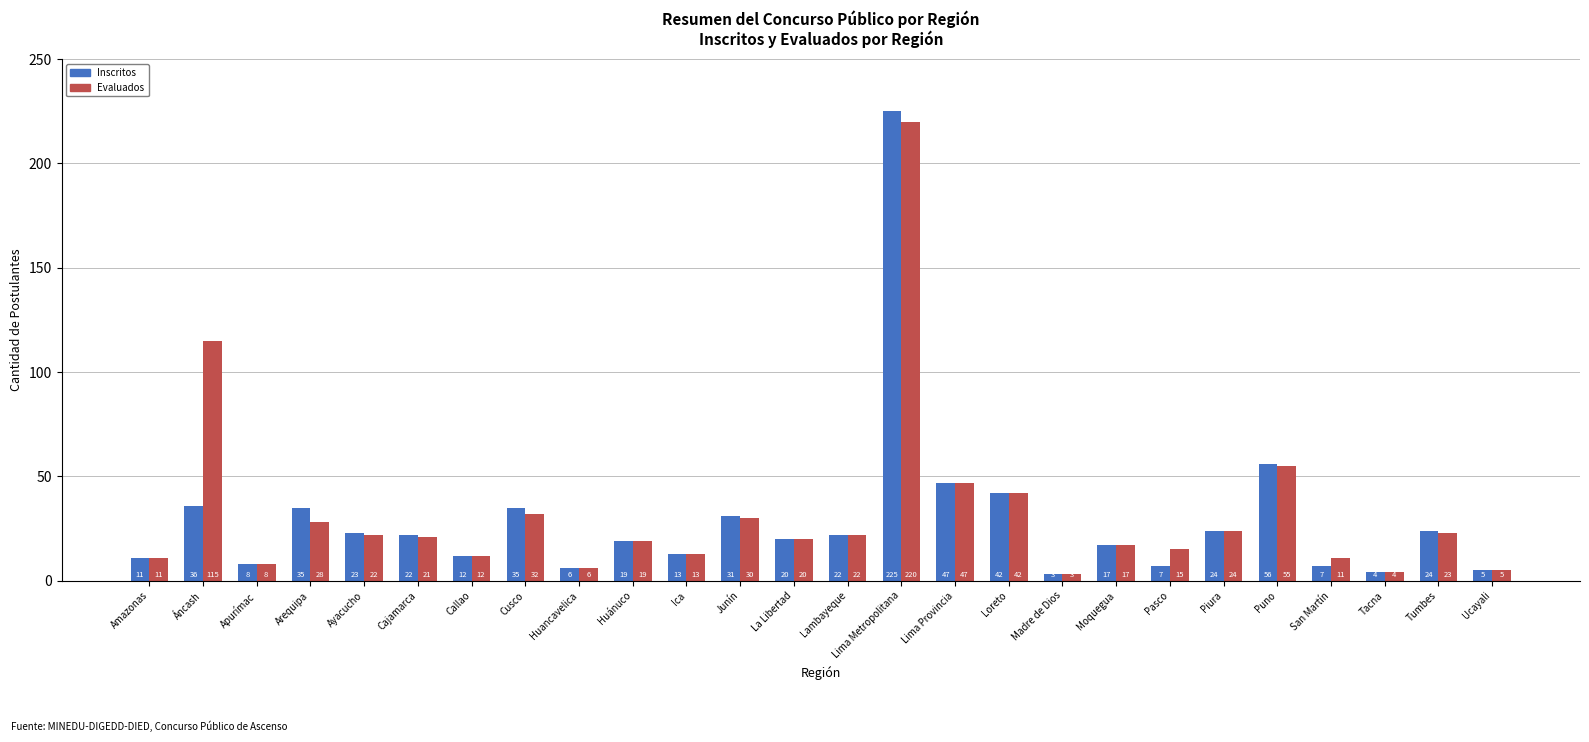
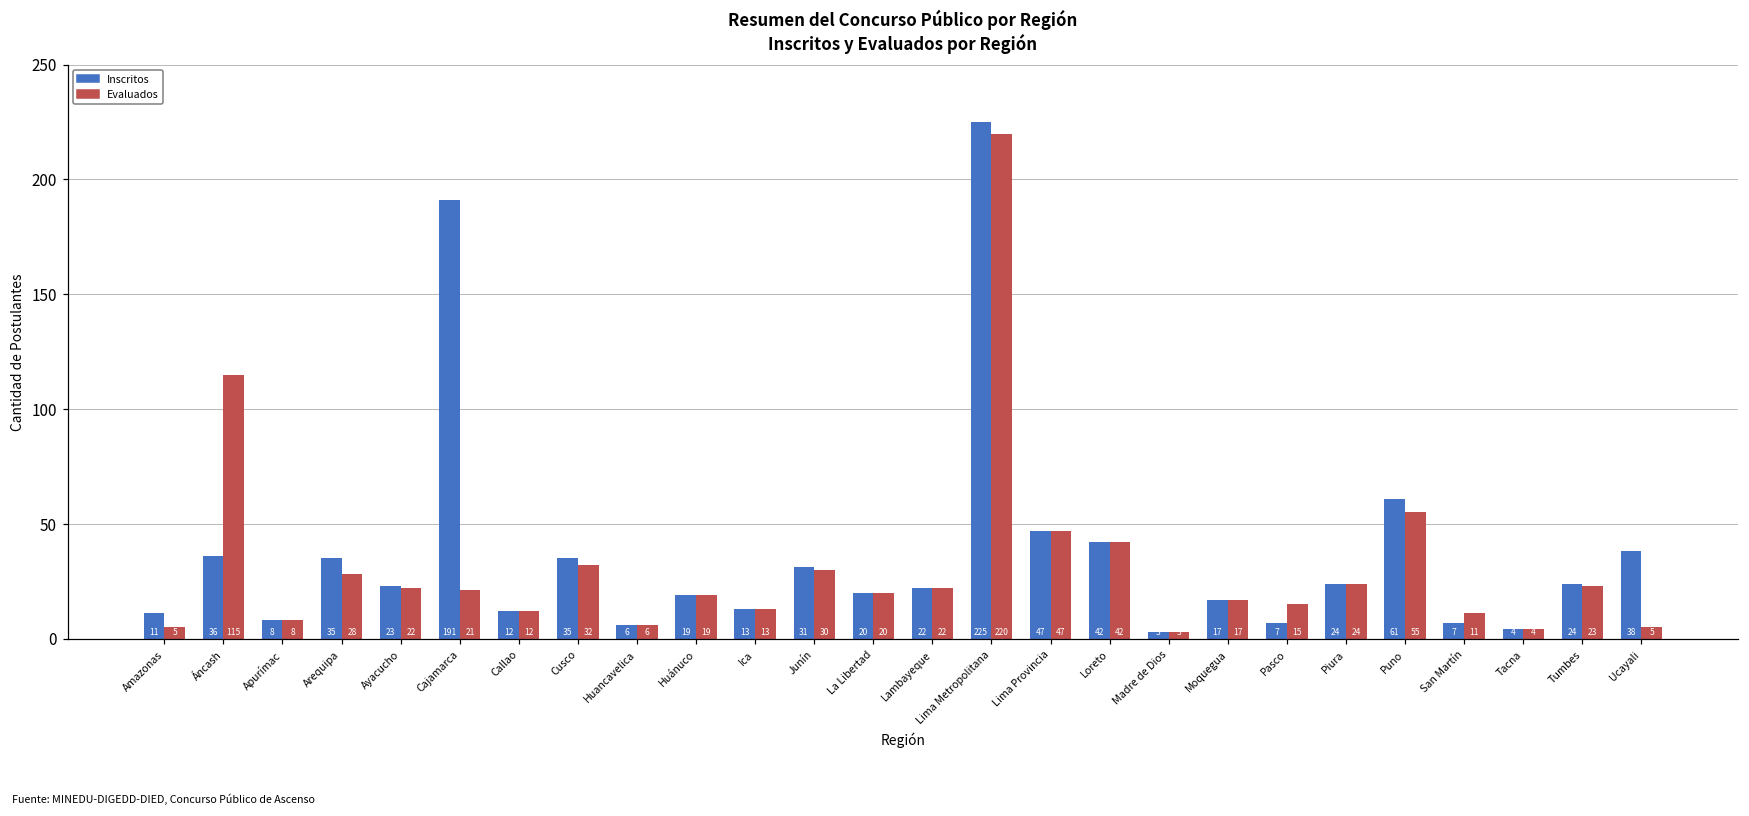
Evaluados, Amazonas: 11 -> 5
Inscritos, Cajamarca: 22 -> 191
Inscritos, Puno: 56 -> 61
Inscritos, Ucayali: 5 -> 38
